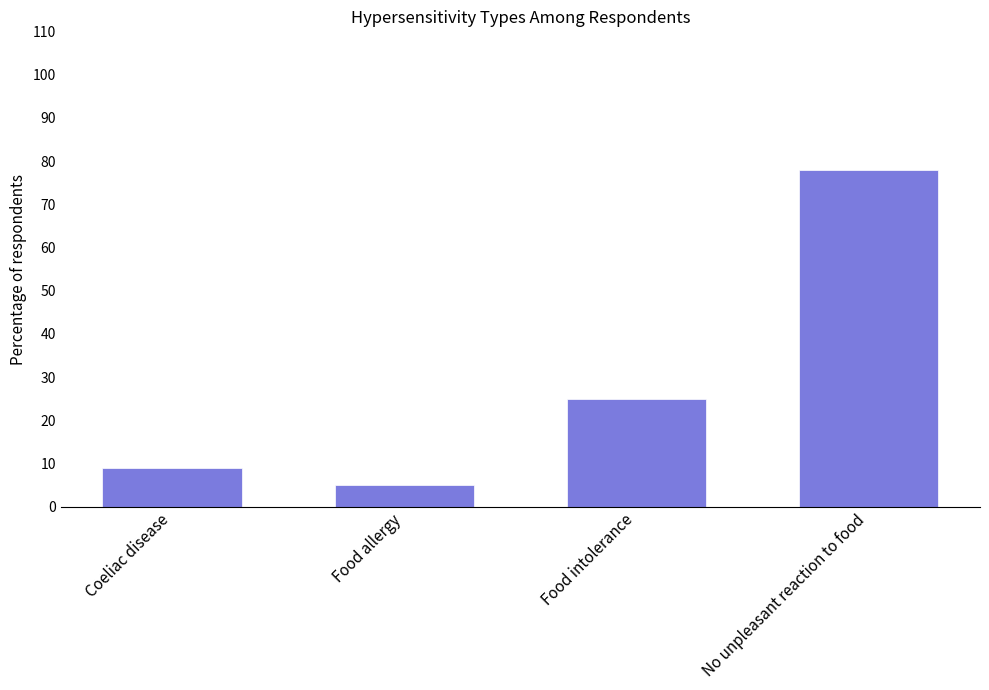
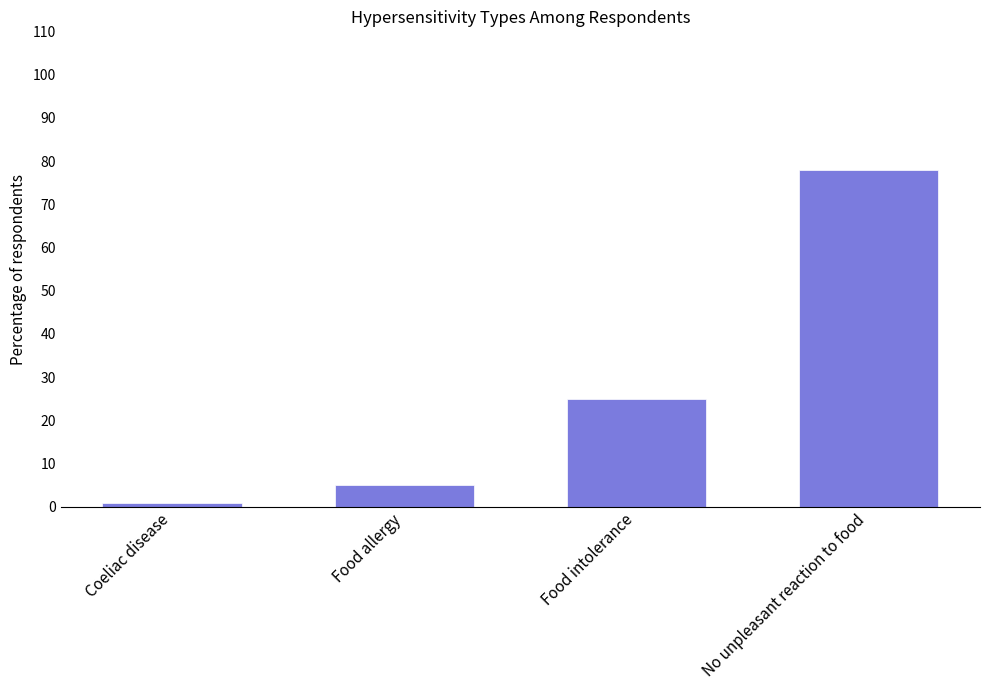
Coeliac disease: 9 -> 1
